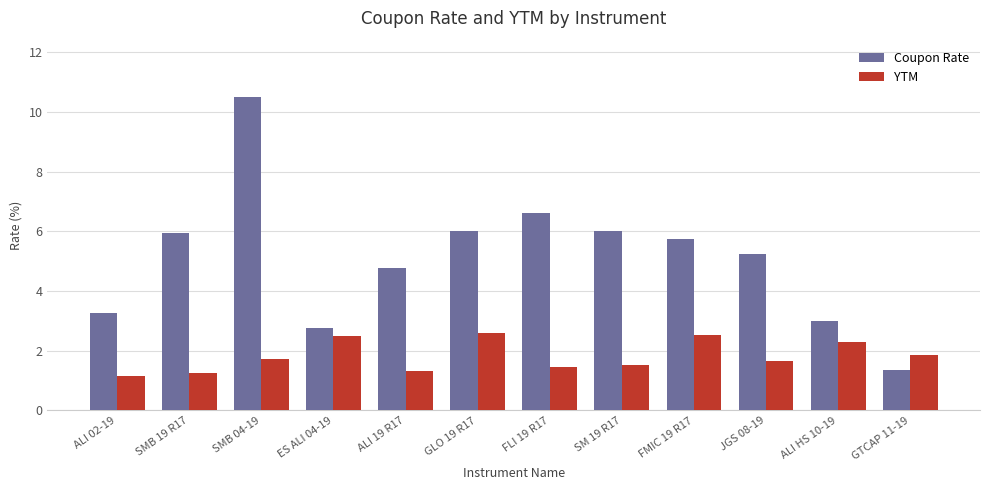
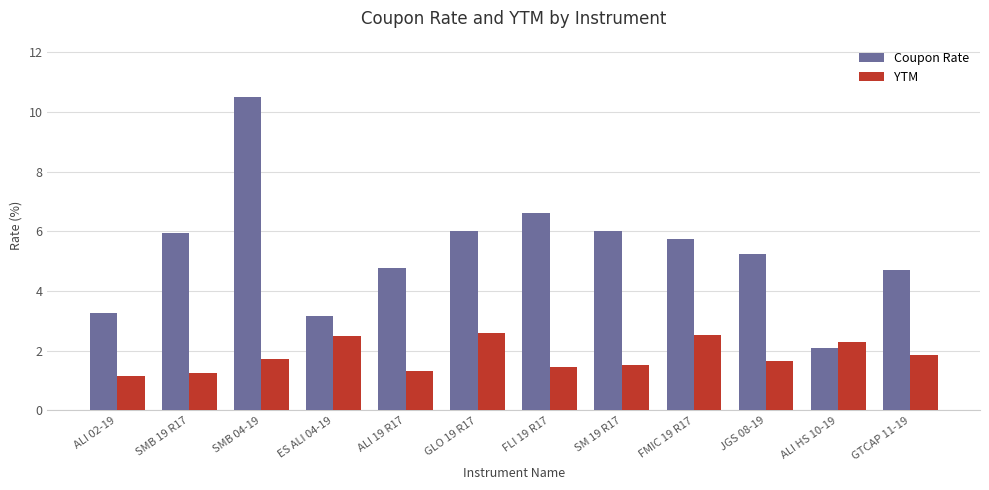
Coupon Rate, ES ALI 04-19: 2.8 -> 3.2
Coupon Rate, ALI HS 10-19: 3.0 -> 2.1
Coupon Rate, GTCAP 11-19: 1.3 -> 4.7
